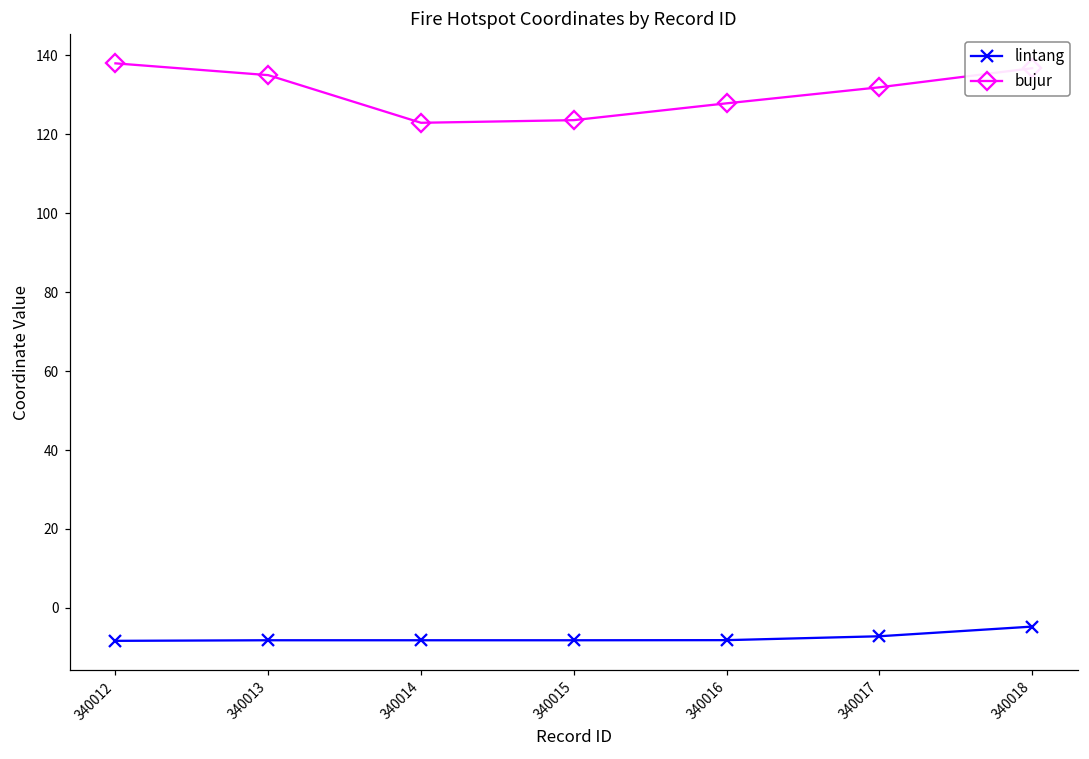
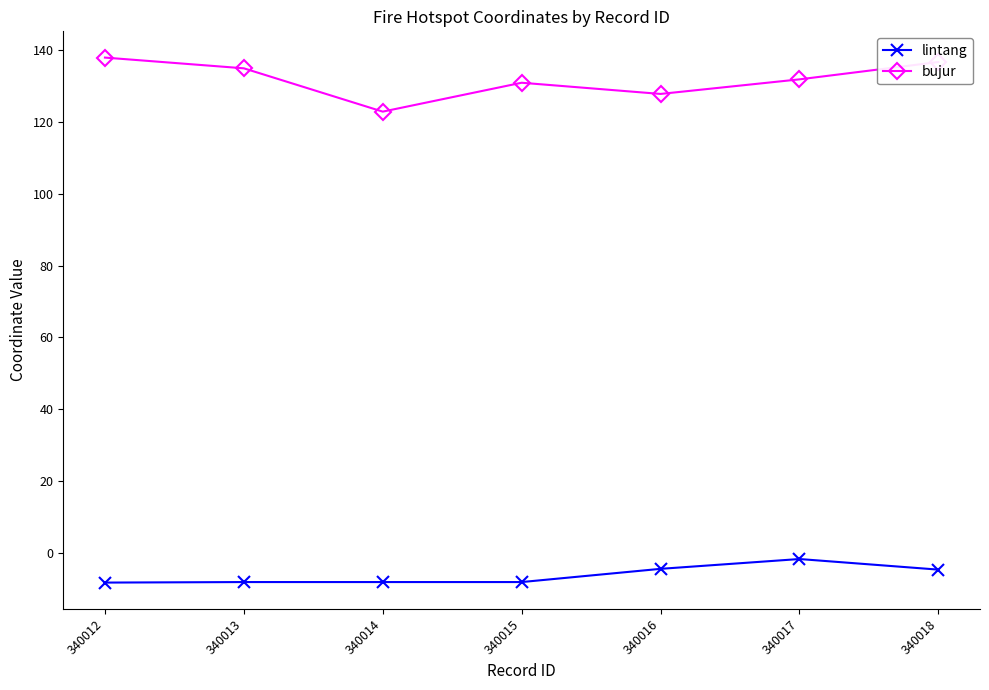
bujur, 340015: 124 -> 131
lintang, 340016: -8 -> -5
lintang, 340017: -7 -> -2
